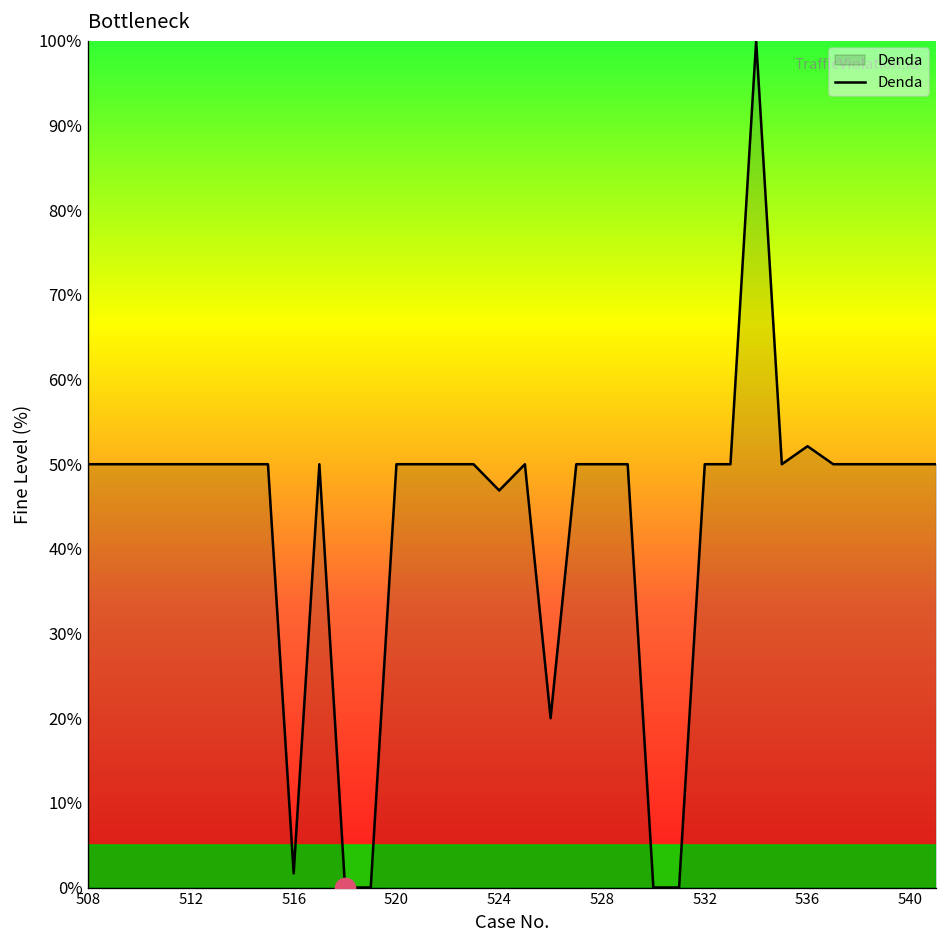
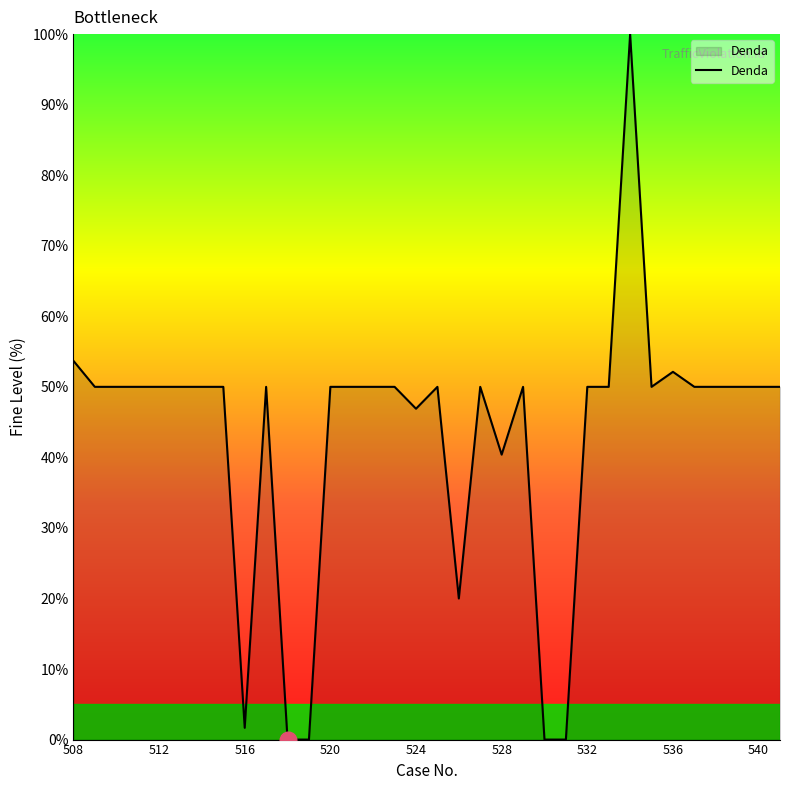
Denda, 508: 50% -> 54%
Denda, 528: 50% -> 40%
